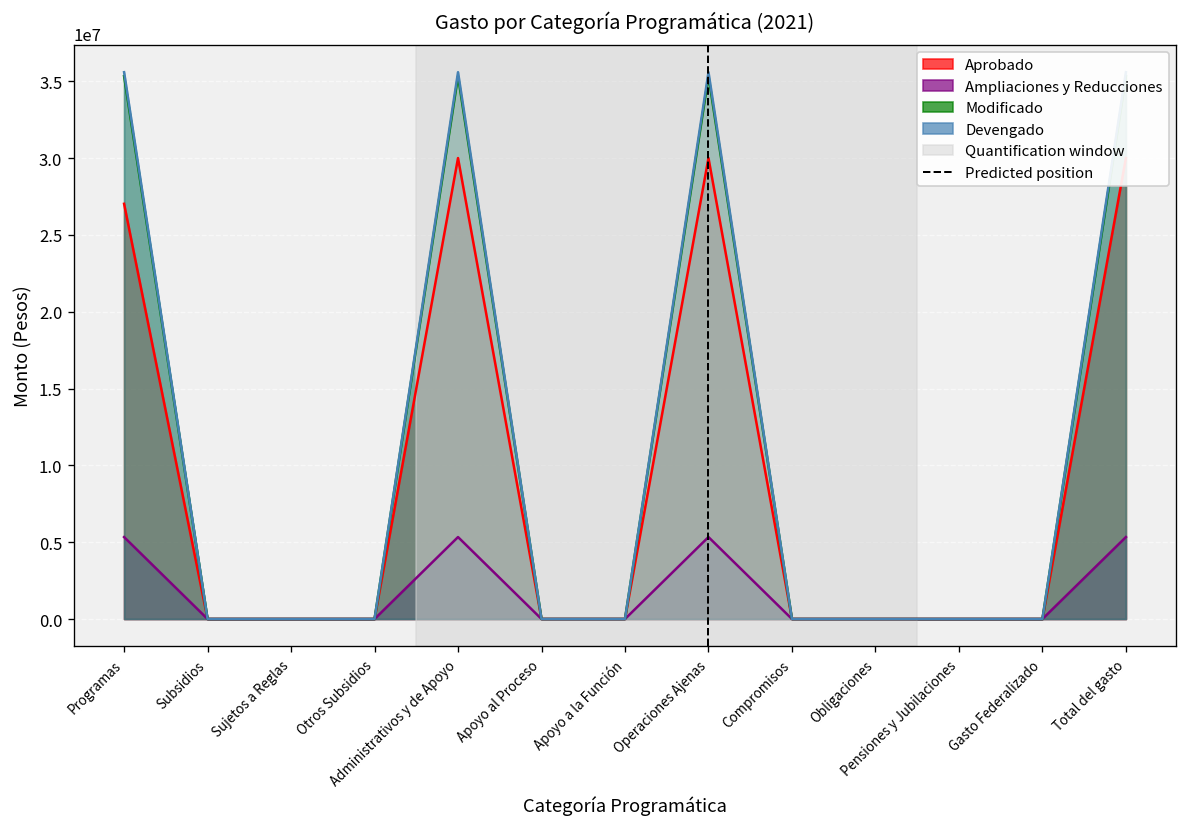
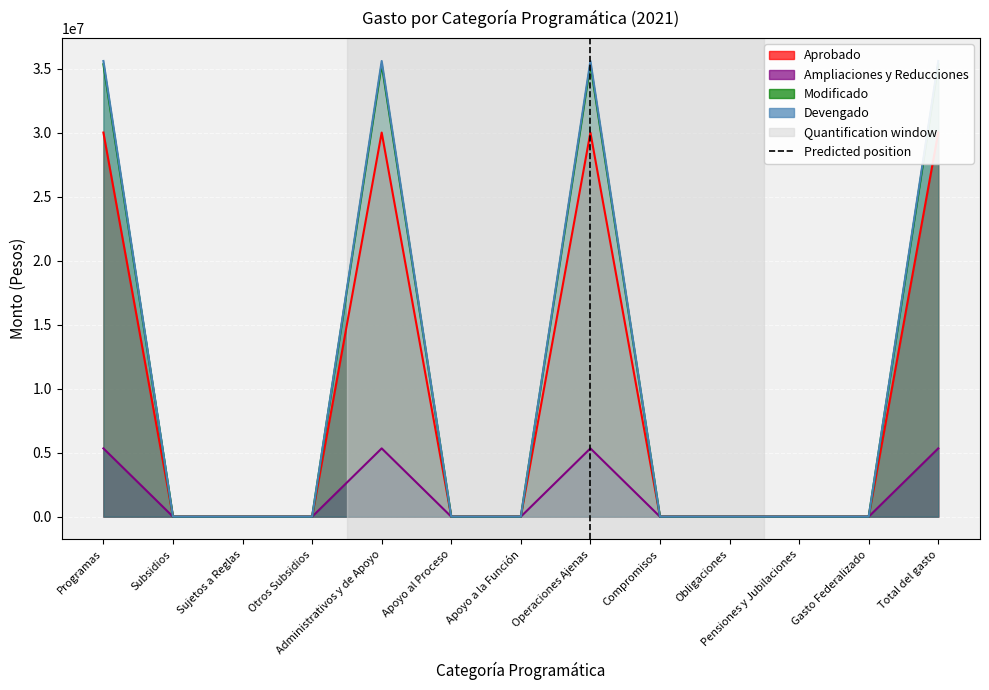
Aprobado, Programas: 27000000 -> 30000000
